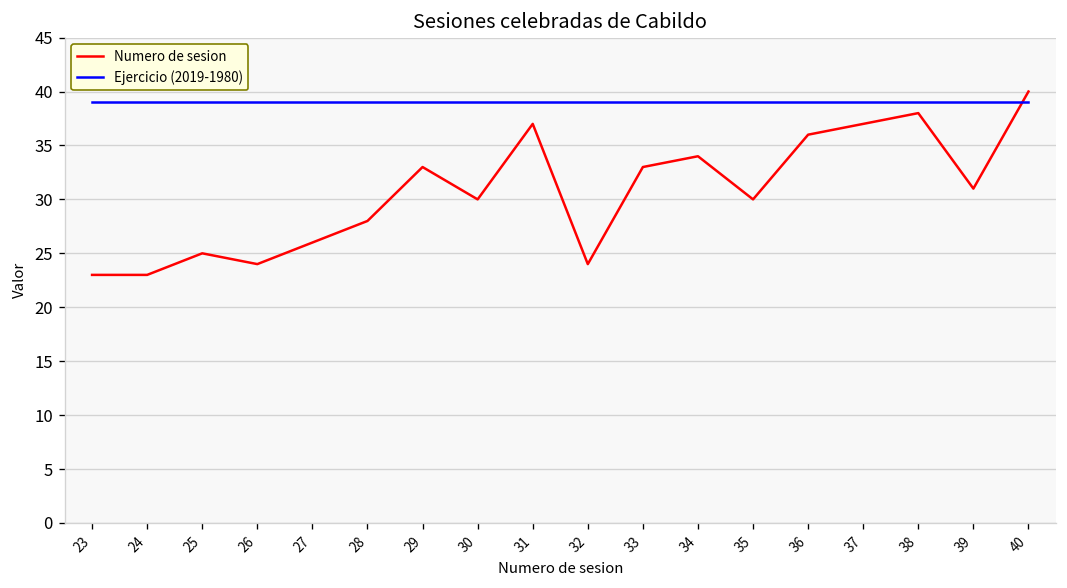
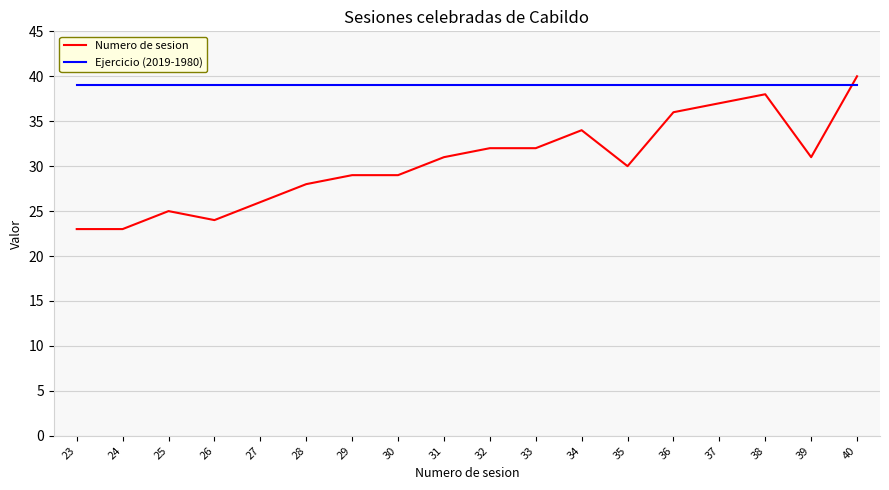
Numero de sesion, 29: 33 -> 29
Numero de sesion, 30: 30 -> 29
Numero de sesion, 31: 37 -> 31
Numero de sesion, 32: 24 -> 32
Numero de sesion, 33: 33 -> 32
